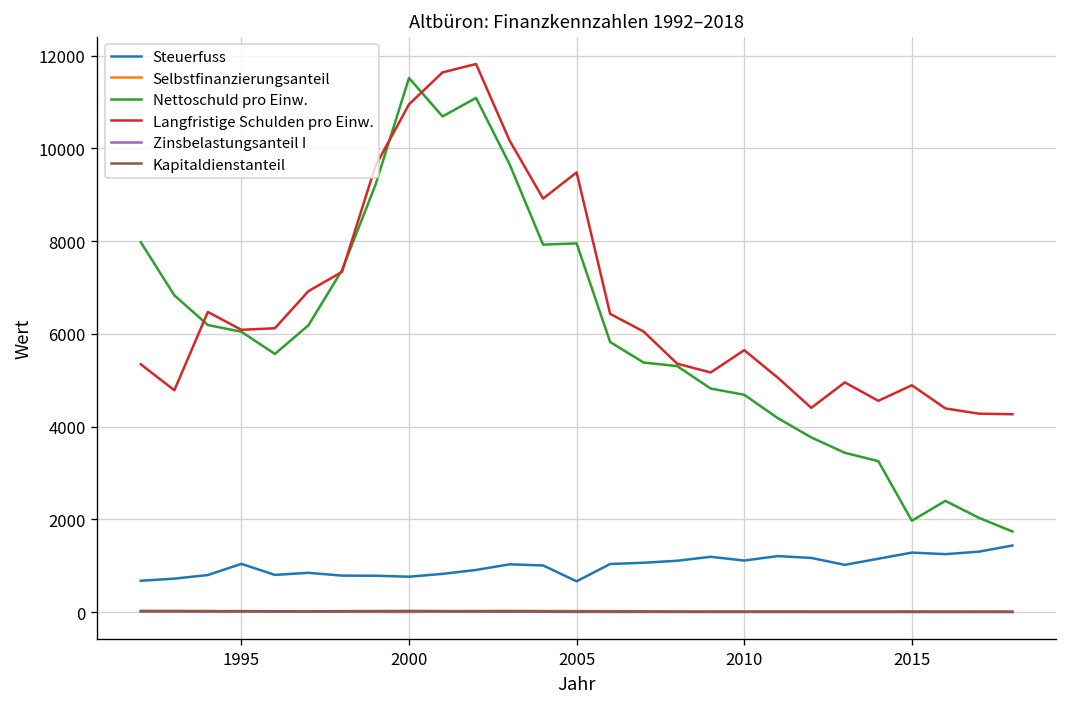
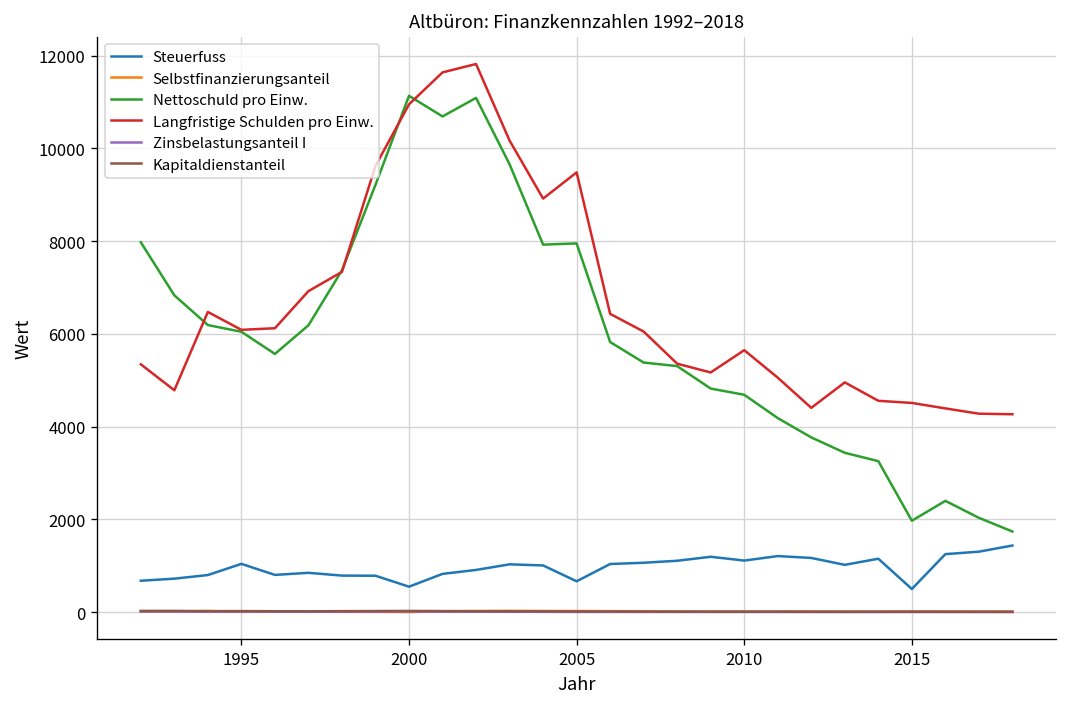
Steuerfuss, 2000: 800 -> 500
Nettoschuld pro Einw., 2000: 11500 -> 11100
Steuerfuss, 2015: 1300 -> 500
Langfristige Schulden pro Einw., 2015: 4900 -> 4500
